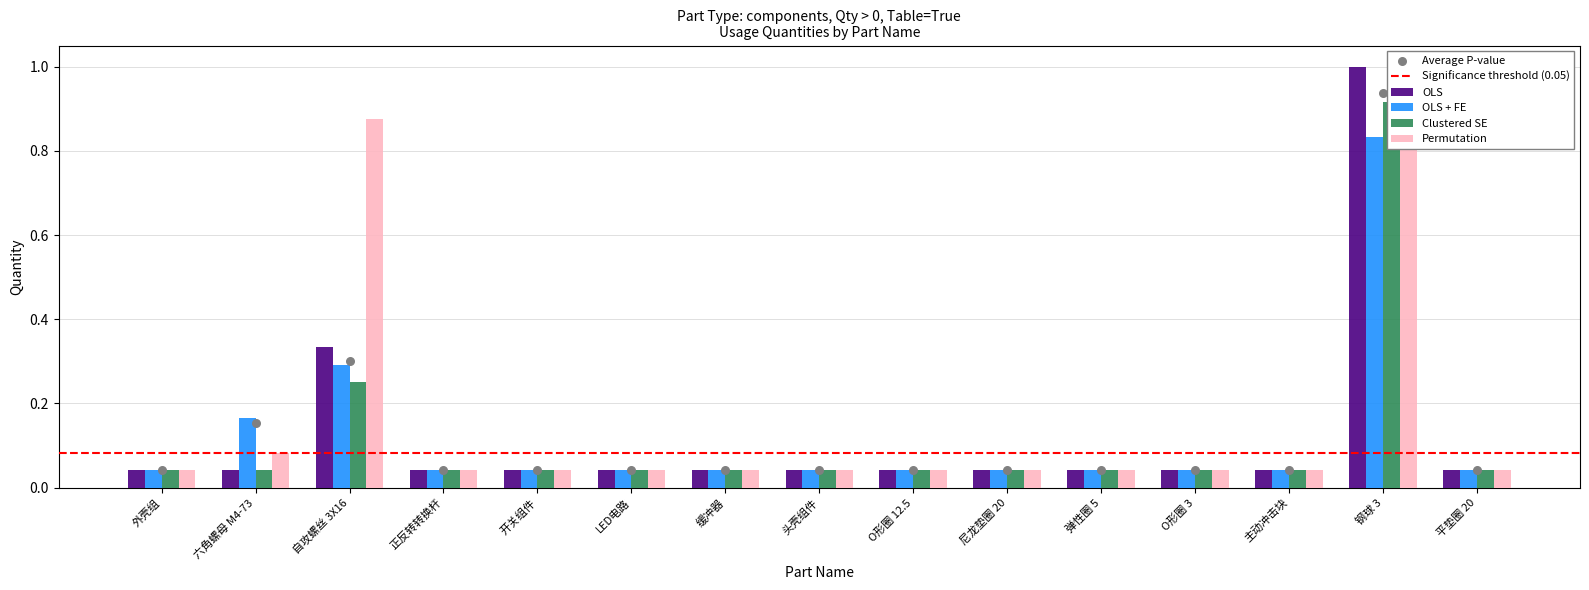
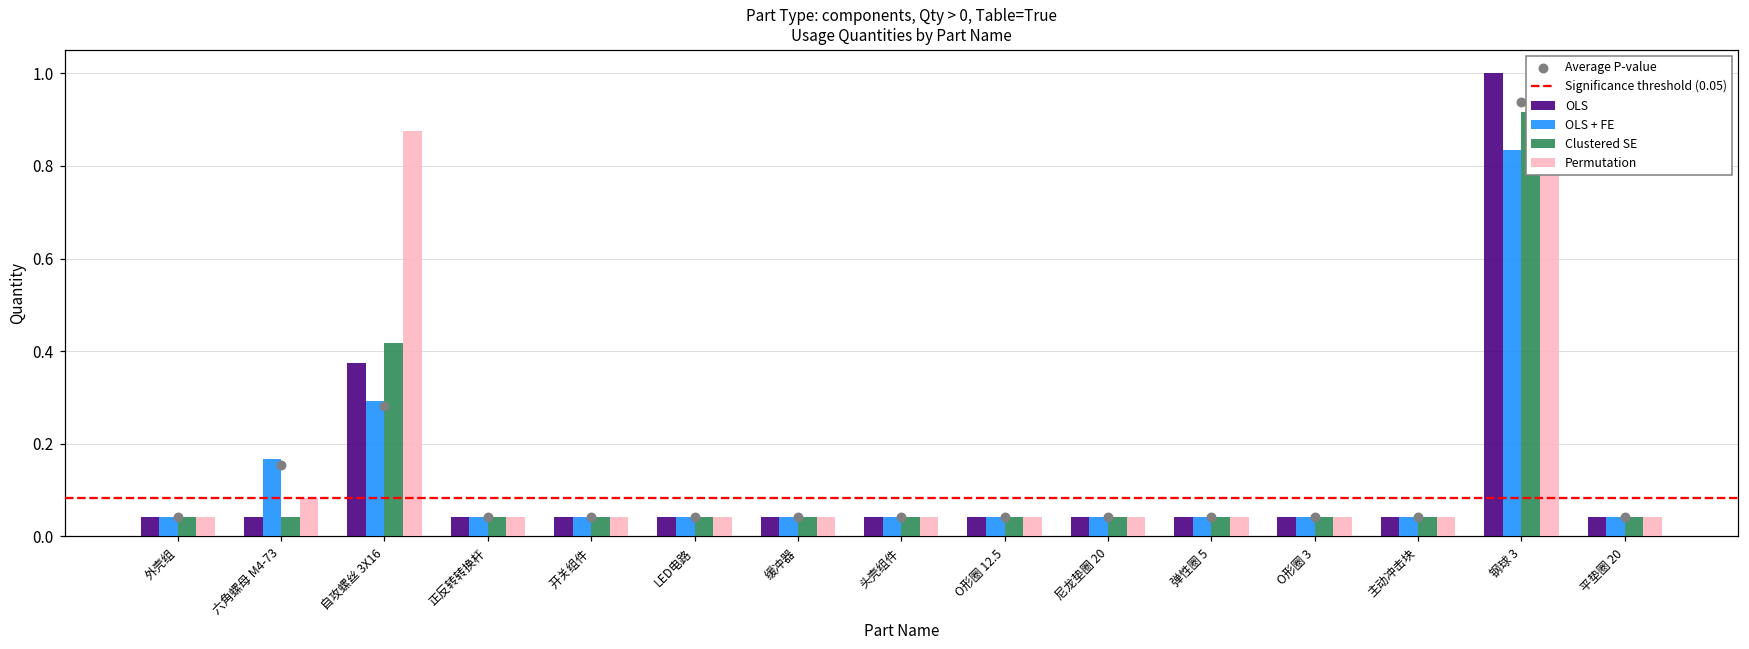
OLS, 自攻螺丝 3X16: 0.33 -> 0.38
Average P-value, 自攻螺丝 3X16: 0.30 -> 0.28
Clustered SE, 自攻螺丝 3X16: 0.25 -> 0.42
